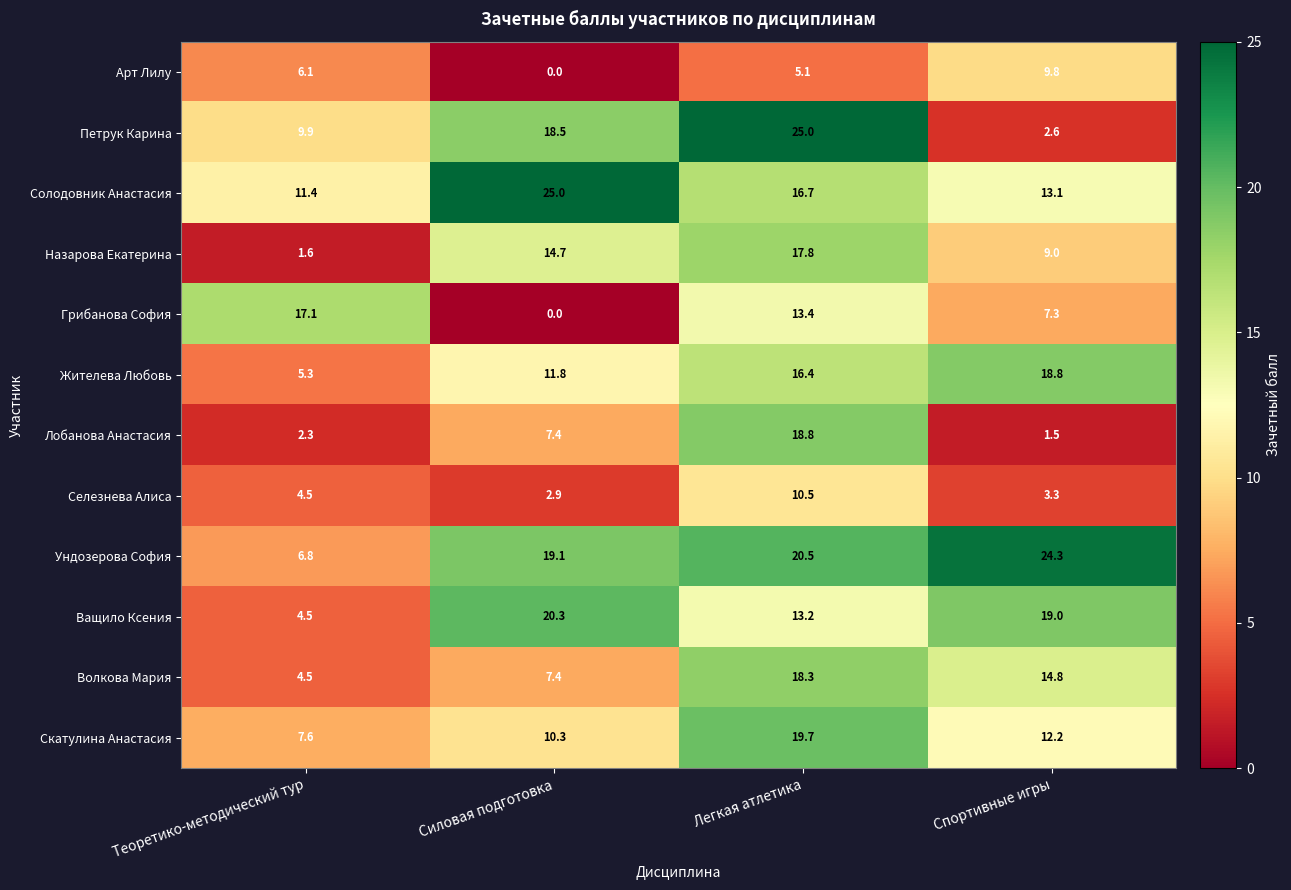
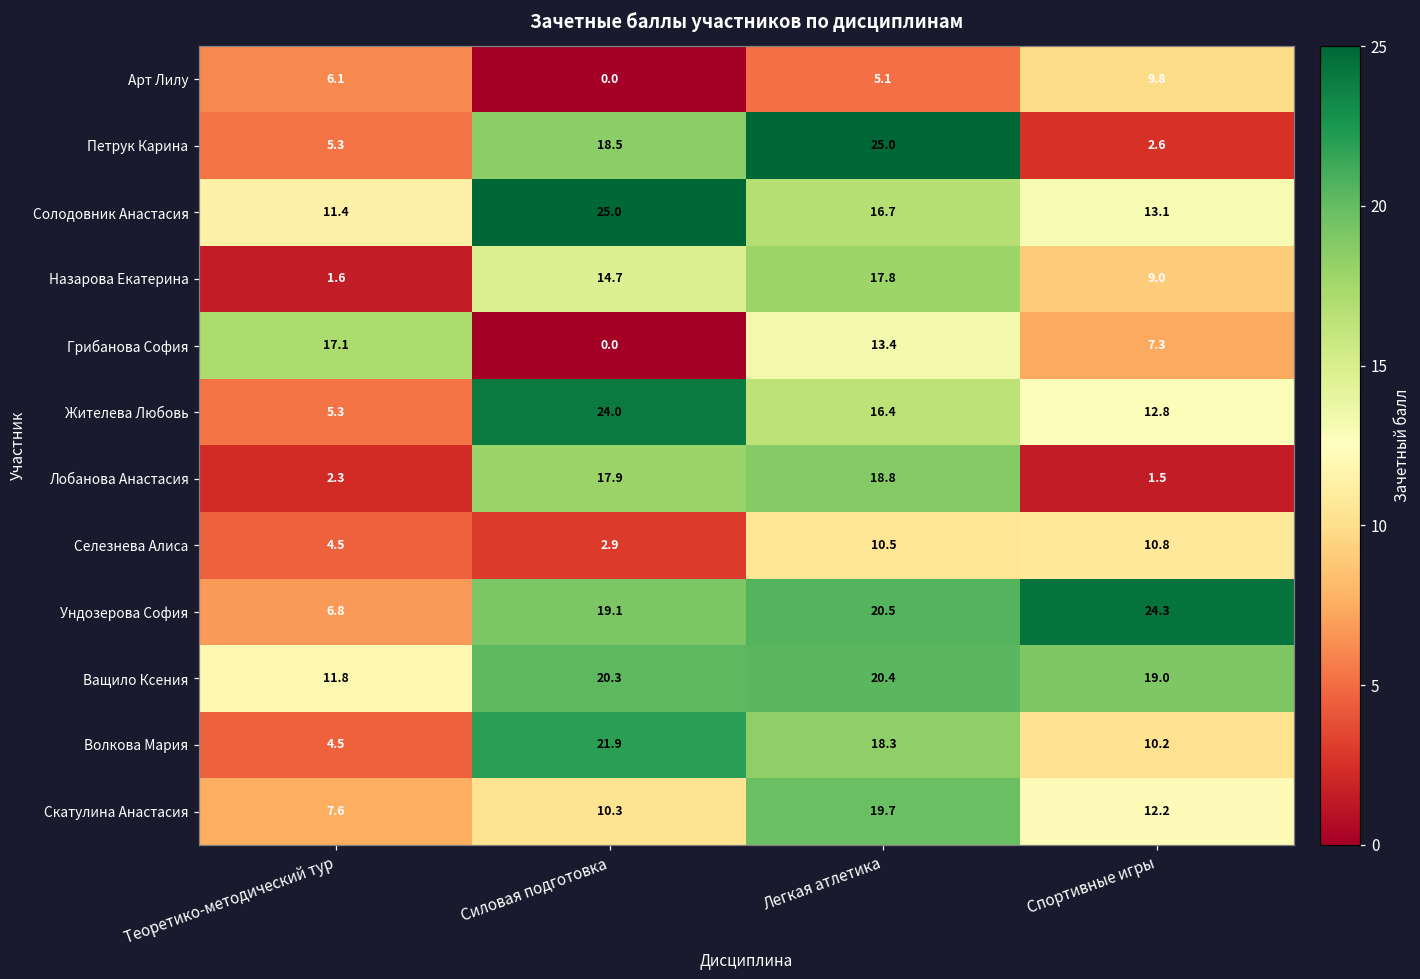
Петрук Карина, Теоретико-методический тур: 9.9 -> 5.3
Жителева Любовь, Силовая подготовка: 11.8 -> 24.0
Жителева Любовь, Спортивные игры: 18.8 -> 12.8
Лобанова Анастасия, Силовая подготовка: 7.4 -> 17.9
Селезнева Алиса, Спортивные игры: 3.3 -> 10.8
Ващило Ксения, Теоретико-методический тур: 4.5 -> 11.8
Ващило Ксения, Легкая атлетика: 13.2 -> 20.4
Волкова Мария, Силовая подготовка: 7.4 -> 21.9
Волкова Мария, Спортивные игры: 14.8 -> 10.2
